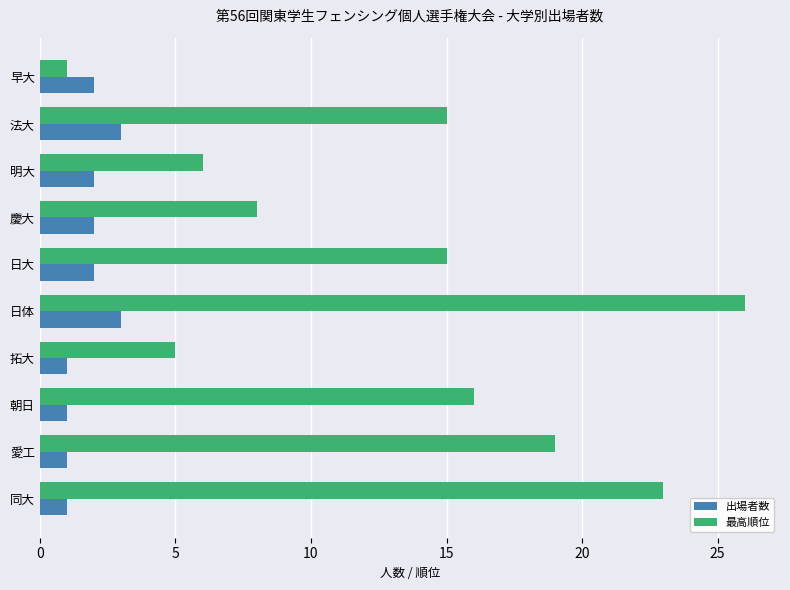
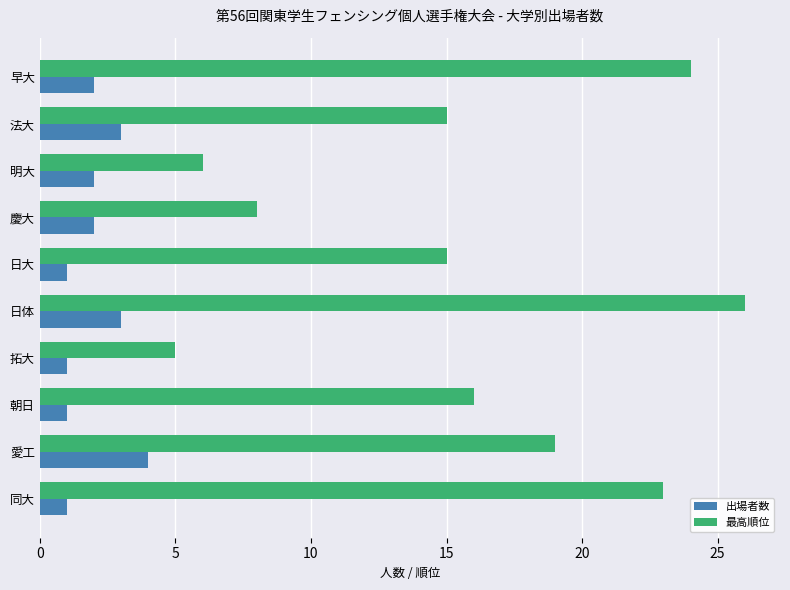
最高順位, 早大: 1 -> 24
出場者数, 日大: 2 -> 1
出場者数, 愛工: 1 -> 4
